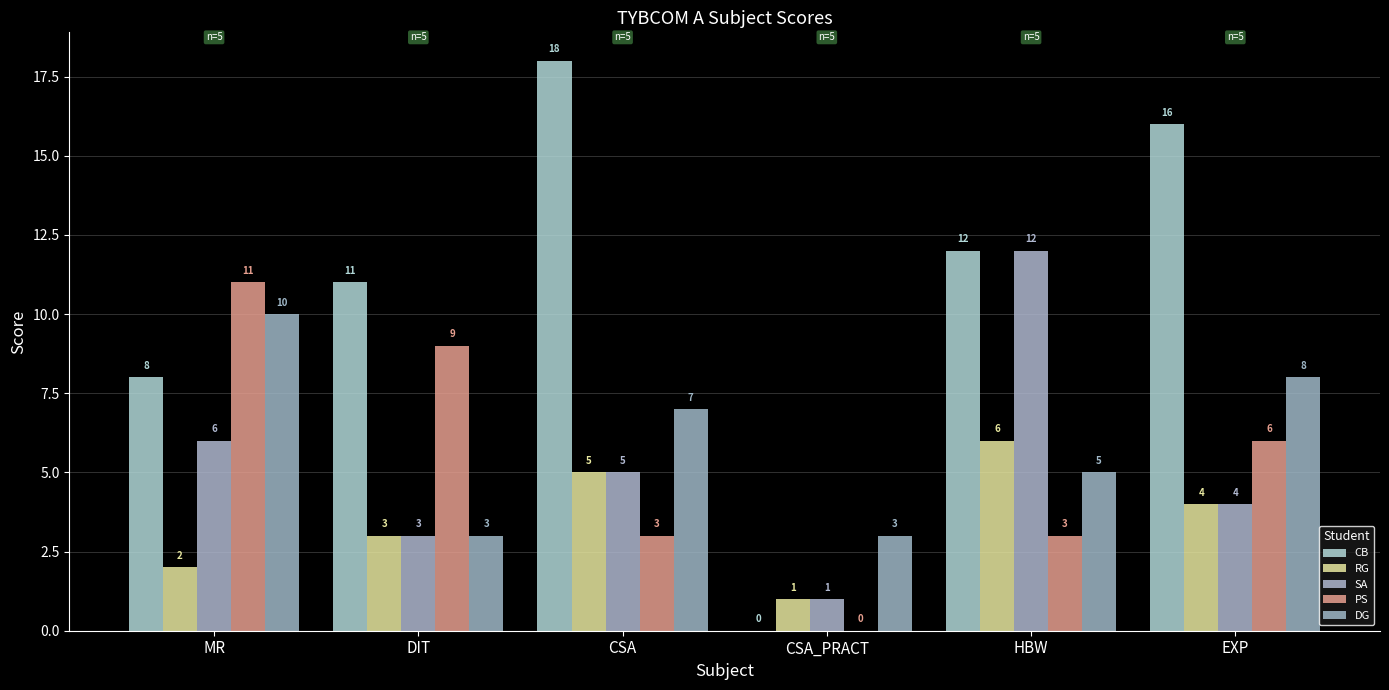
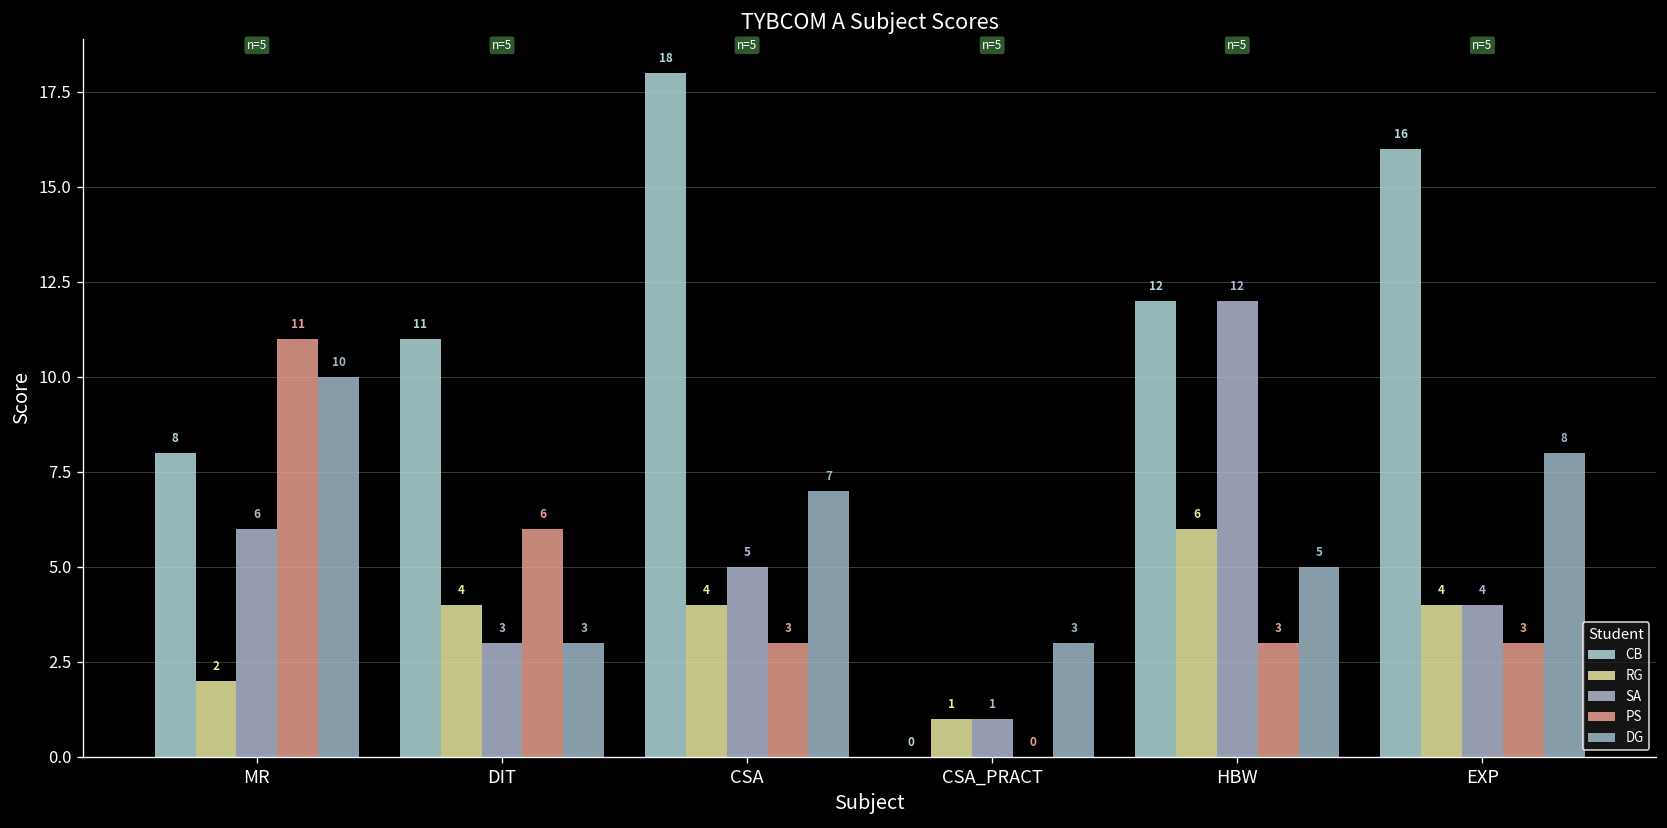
RG, DIT: 3 -> 4
PS, DIT: 9 -> 6
RG, CSA: 5 -> 4
PS, EXP: 6 -> 3
